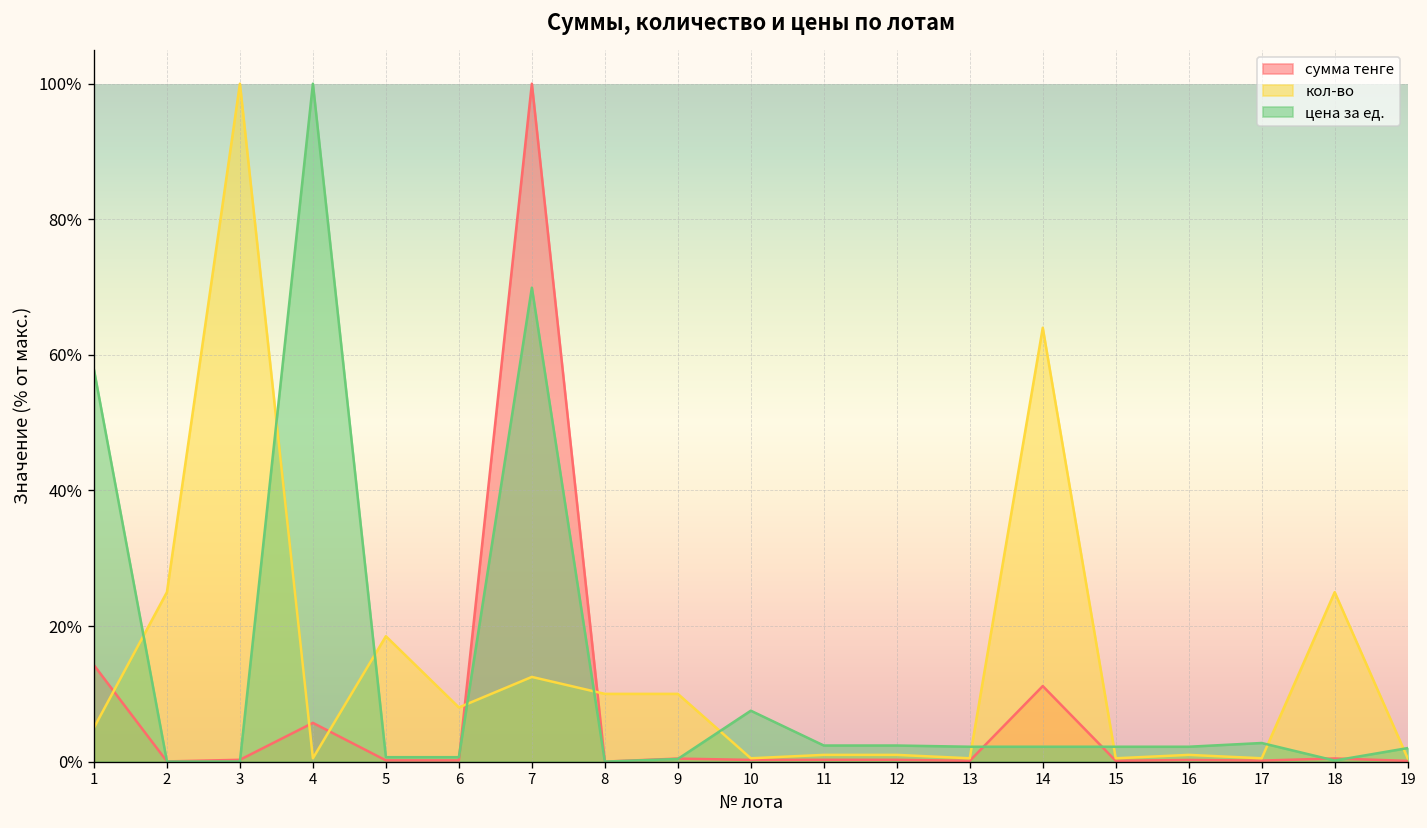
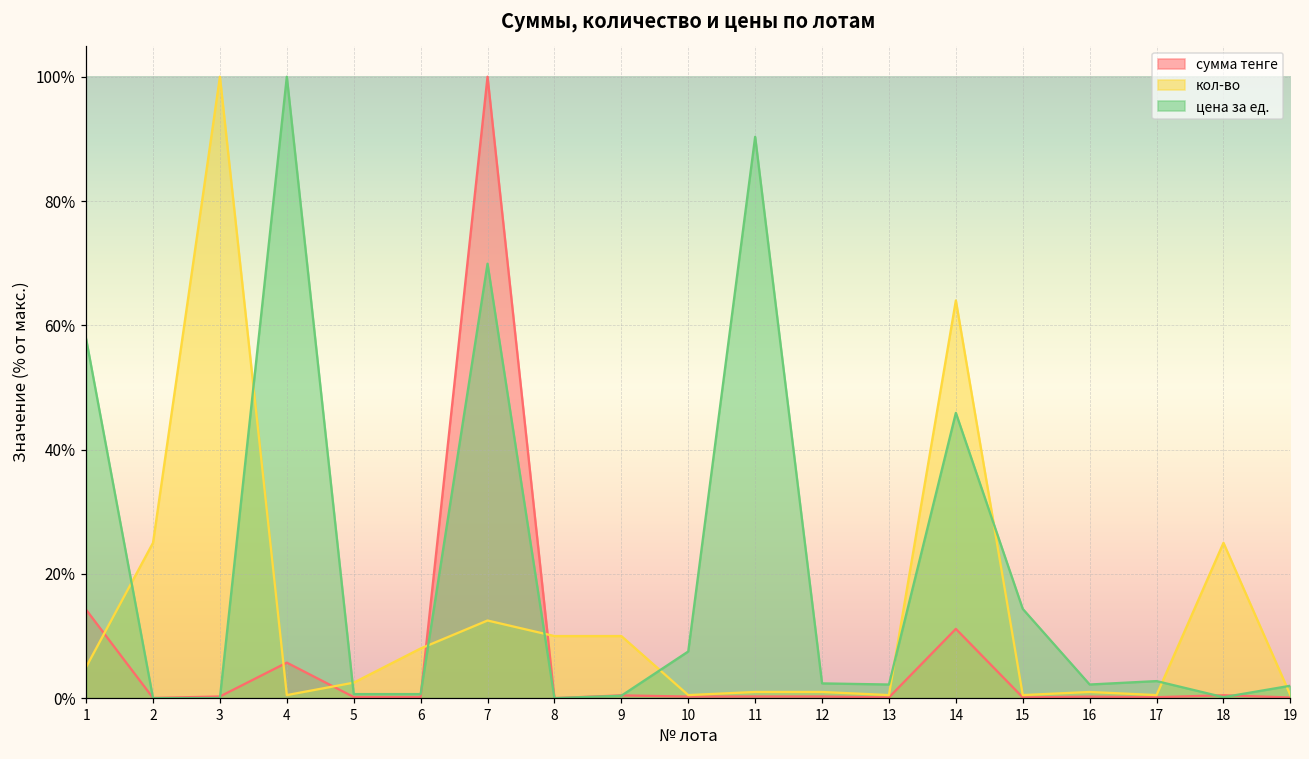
кол-во, 5: 19% -> 3%
цена за ед., 11: 2% -> 90%
цена за ед., 14: 2% -> 46%
цена за ед., 15: 2% -> 14%
